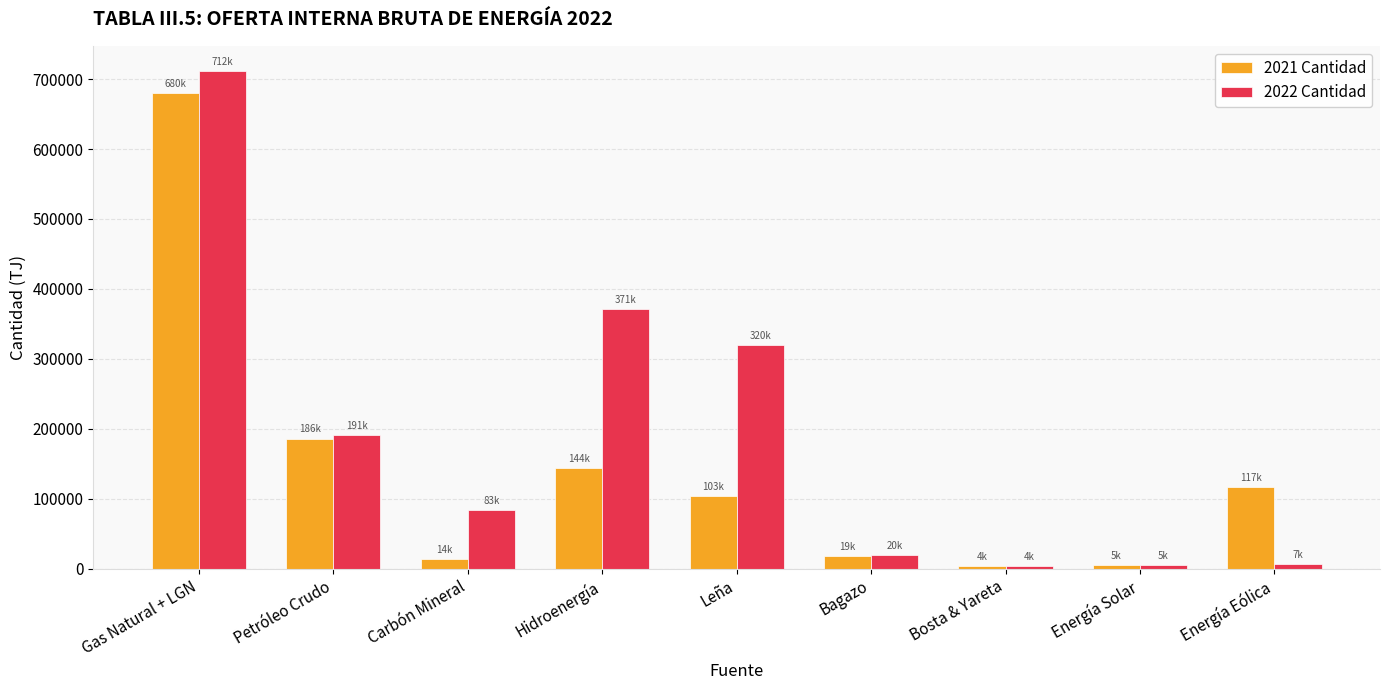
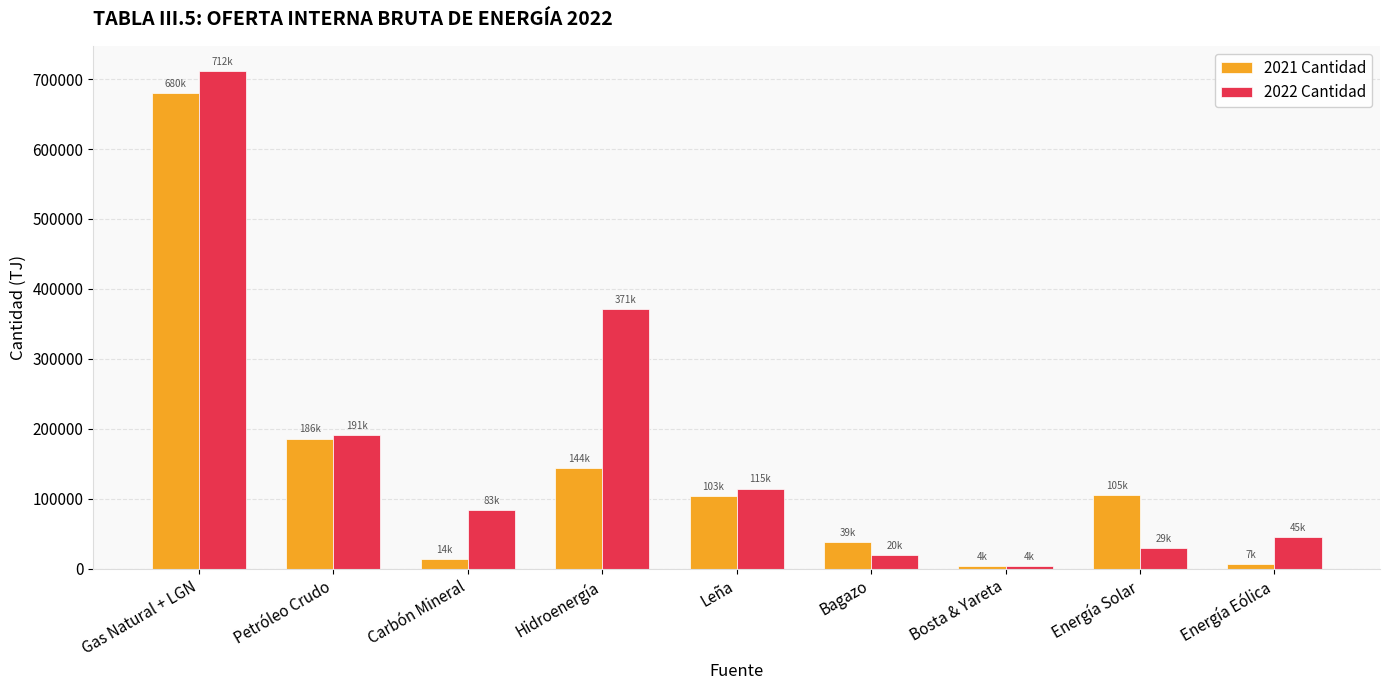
2022 Cantidad, Leña: 320k -> 115k
2021 Cantidad, Bagazo: 19k -> 39k
2021 Cantidad, Energía Solar: 5k -> 105k
2022 Cantidad, Energía Solar: 5k -> 29k
2021 Cantidad, Energía Eólica: 117k -> 7k
2022 Cantidad, Energía Eólica: 7k -> 45k
